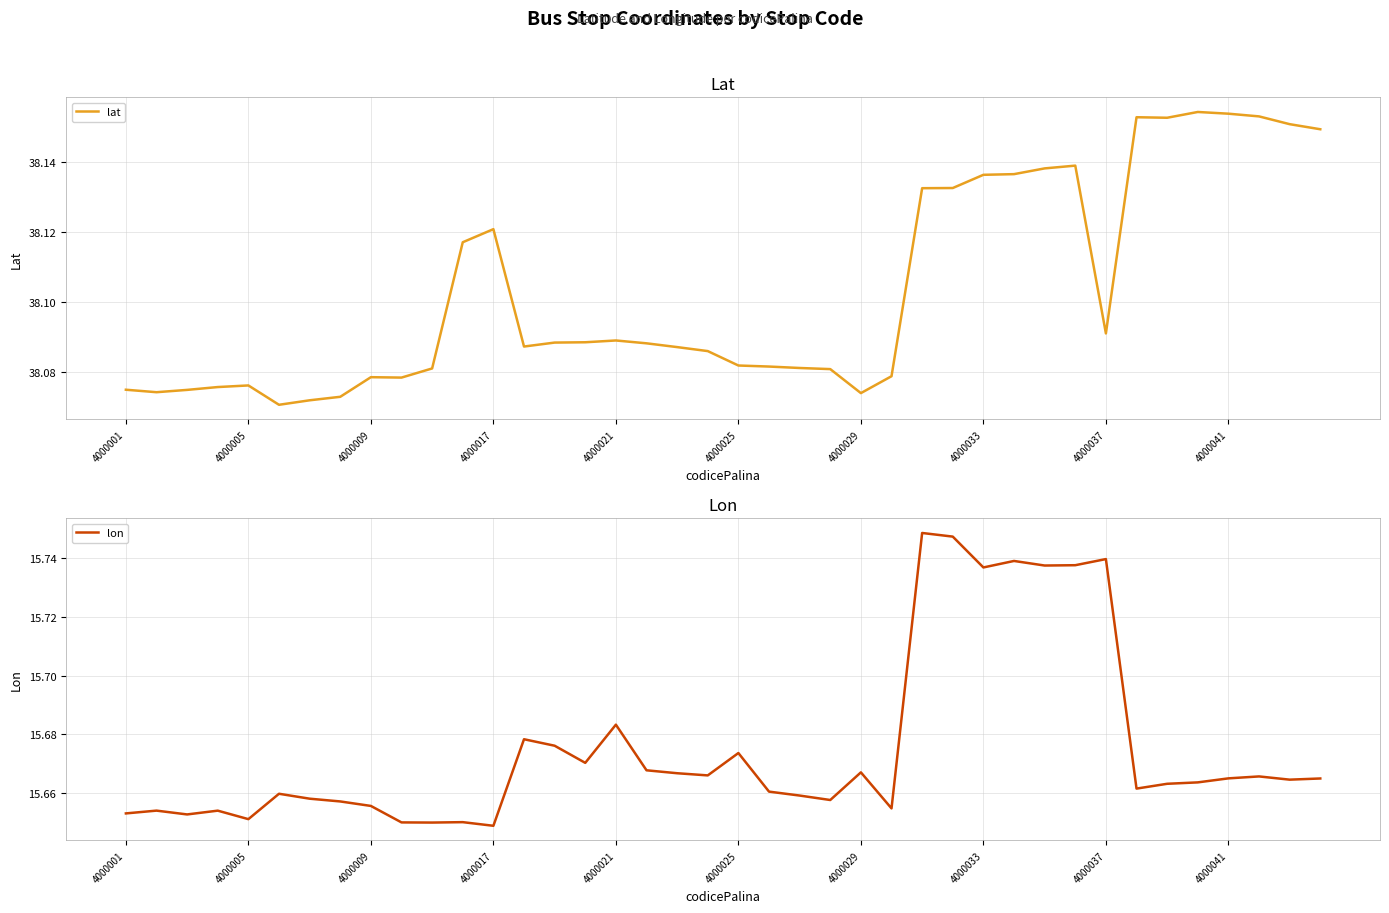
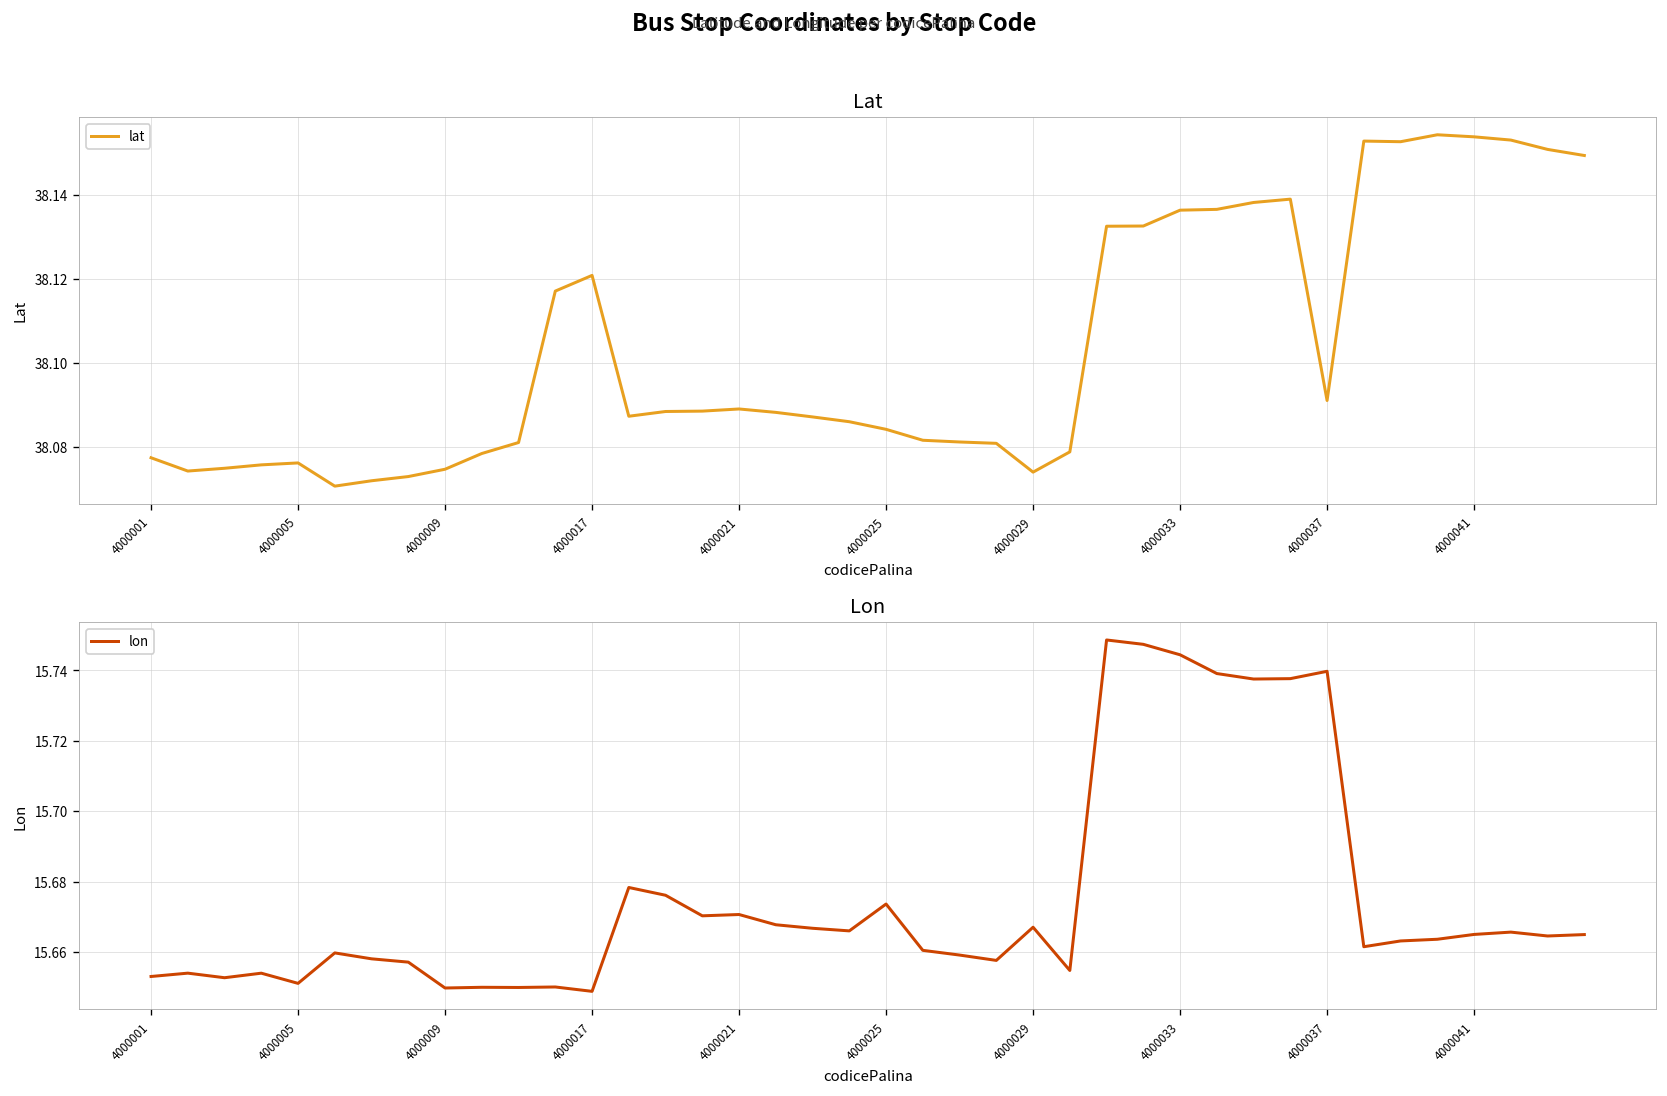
Lat, 4000001: 38.075 -> 38.077
Lat, 4000009: 38.079 -> 38.075
Lat, 4000025: 38.082 -> 38.084
Lon, 4000009: 15.656 -> 15.650
Lon, 4000021: 15.683 -> 15.671
Lon, 4000033: 15.737 -> 15.744
